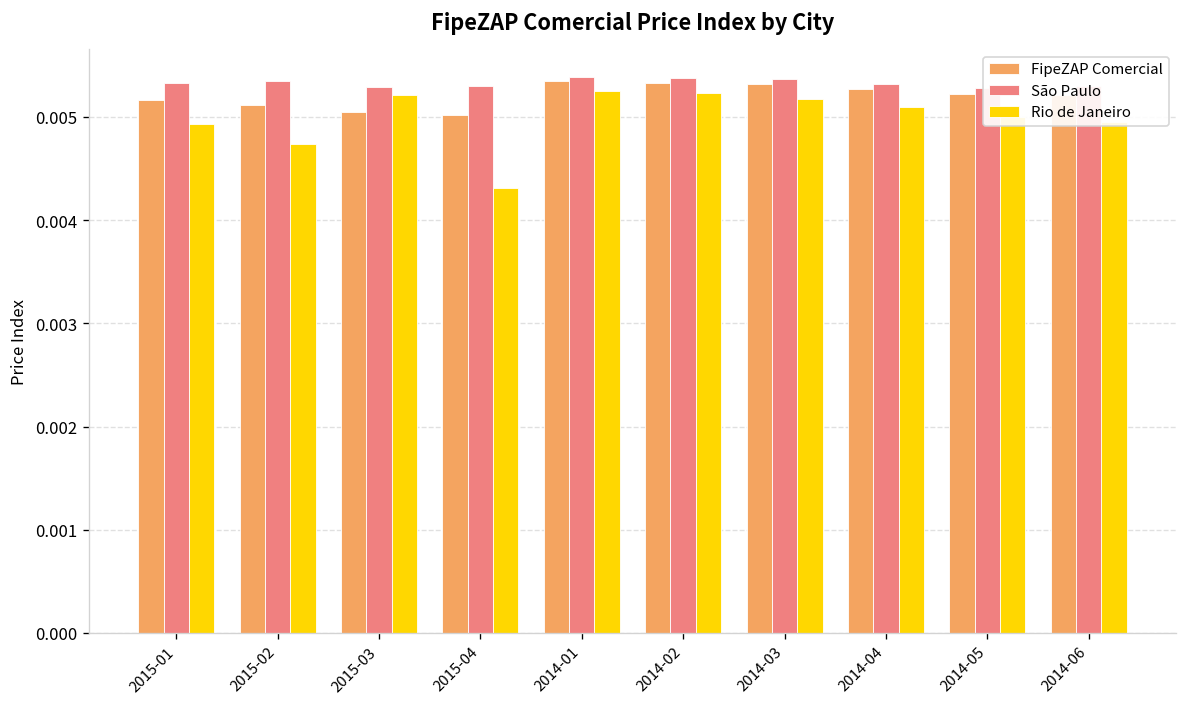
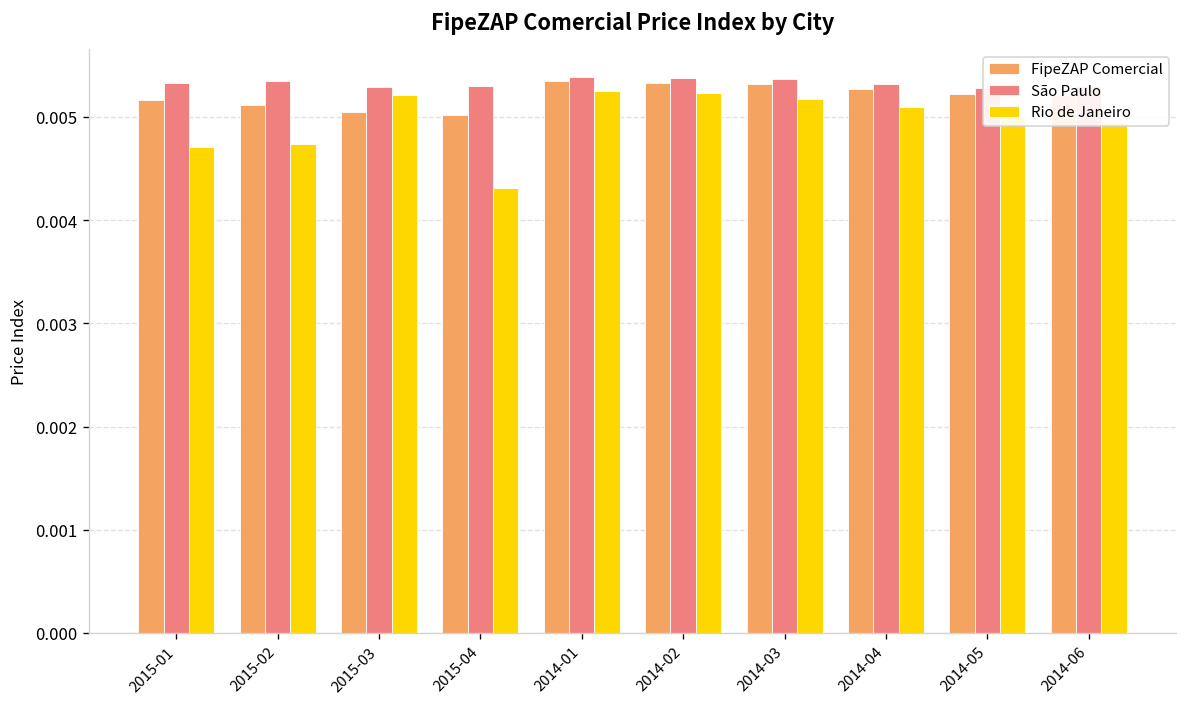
Rio de Janeiro, 2015-01: 0.0049 -> 0.0047
